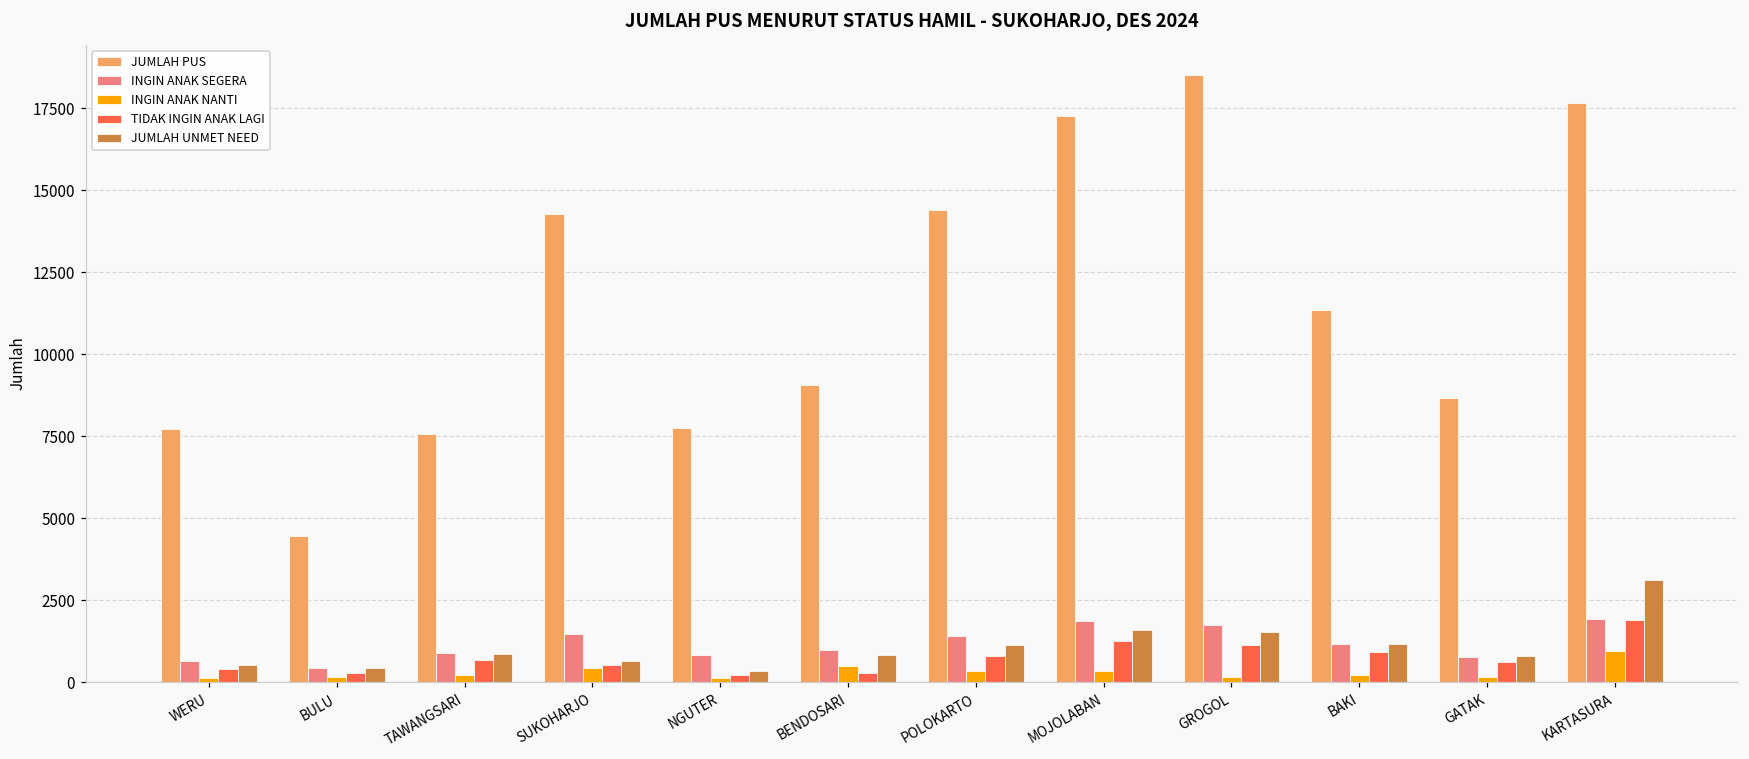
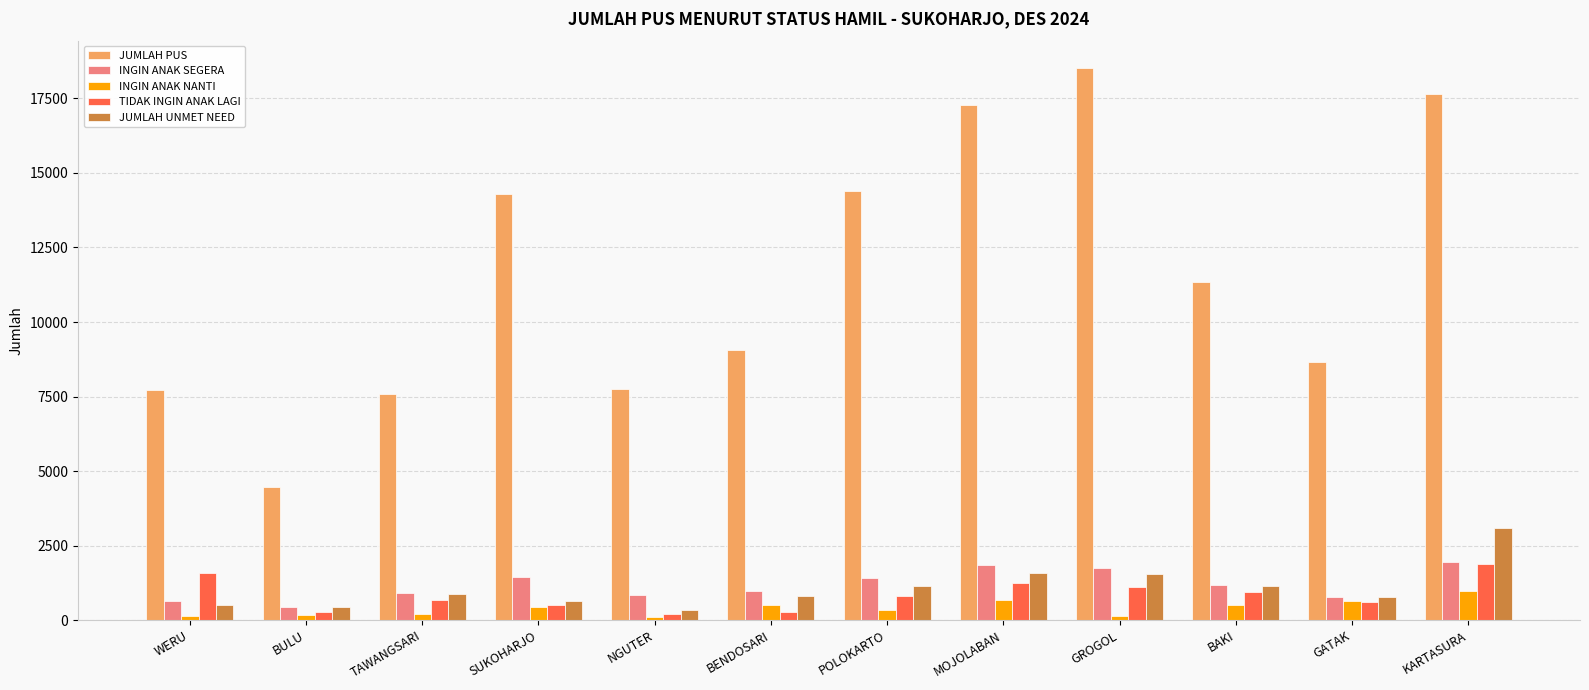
TIDAK INGIN ANAK LAGI, WERU: 400 -> 1600
INGIN ANAK NANTI, MOJOLABAN: 300 -> 700
INGIN ANAK NANTI, BAKI: 200 -> 500
INGIN ANAK NANTI, GATAK: 200 -> 700
